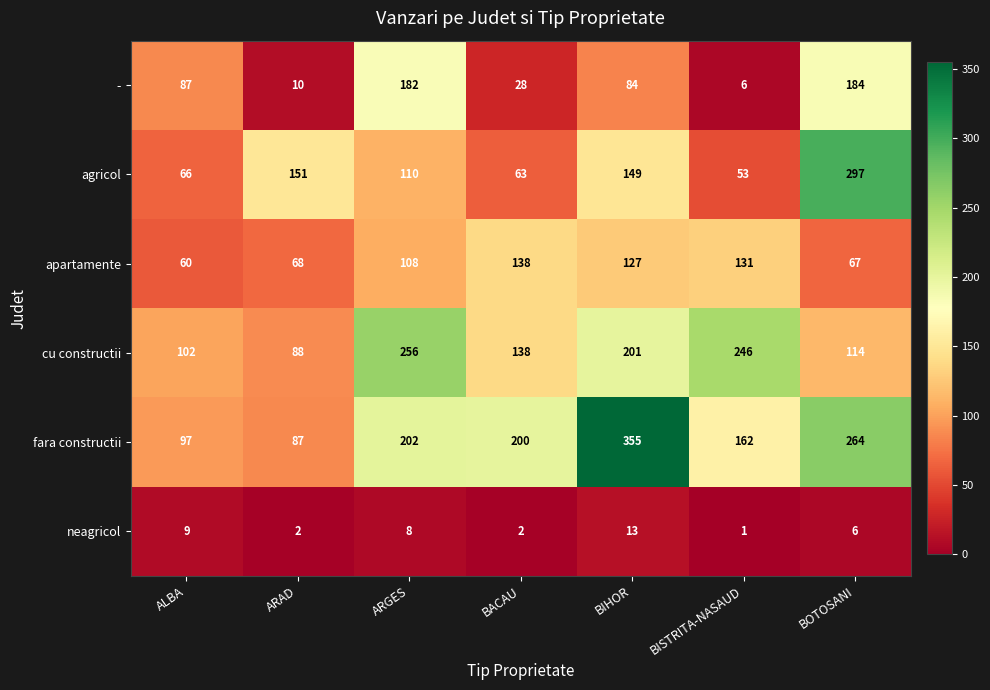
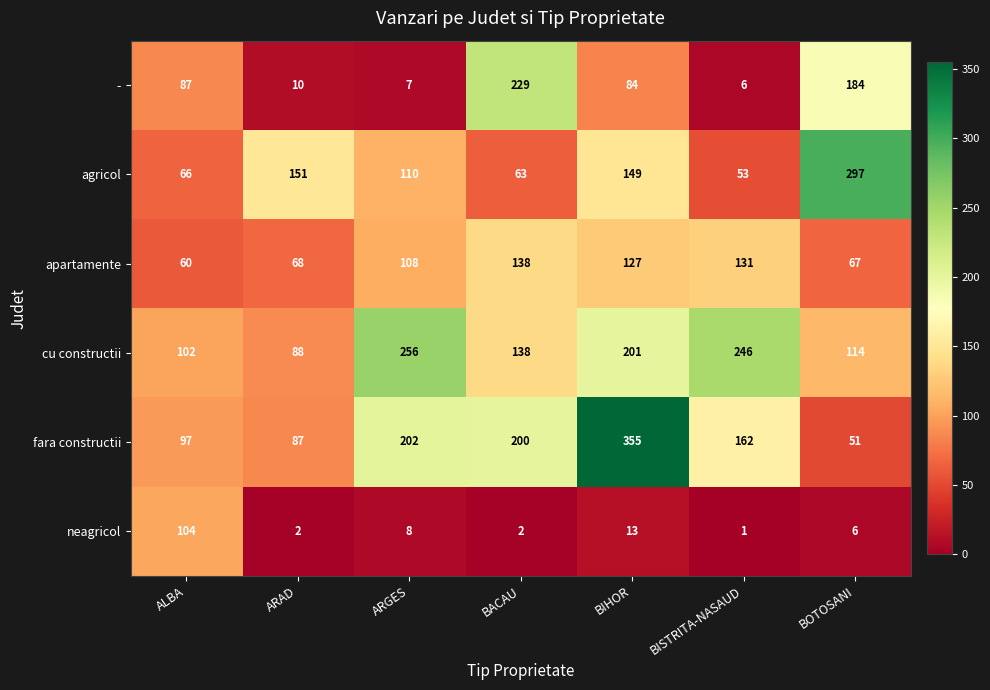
-, ARGES: 182 -> 7
-, BACAU: 28 -> 229
fara constructii, BOTOSANI: 264 -> 51
neagricol, ALBA: 9 -> 104
